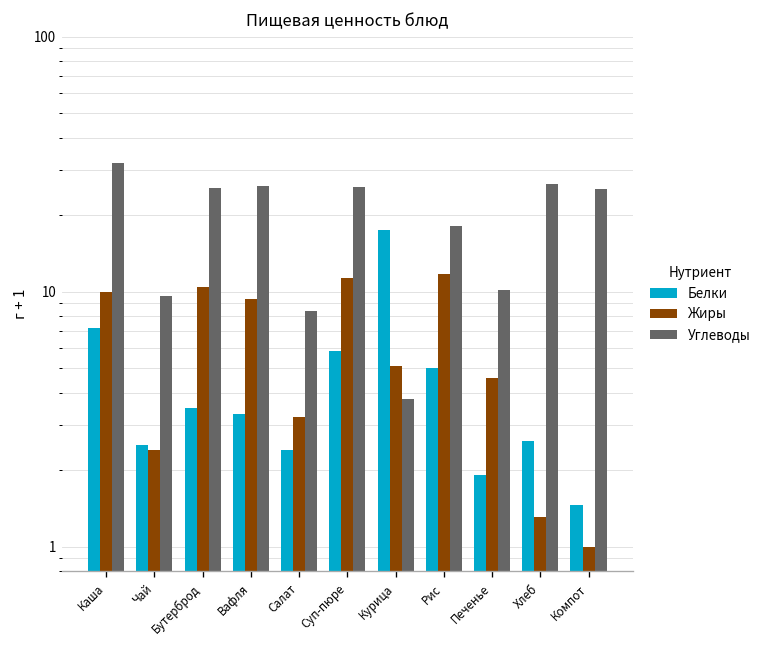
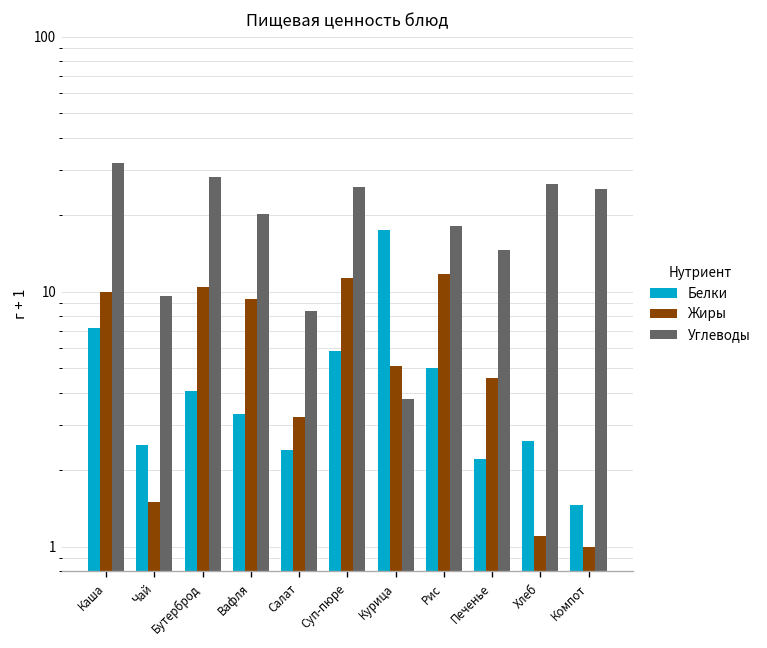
Жиры, Чай: 2.4 -> 1.5
Белки, Бутерброд: 3.5 -> 4.1
Углеводы, Бутерброд: 25 -> 28
Углеводы, Вафля: 26 -> 20
Белки, Печенье: 1.9 -> 2.2
Углеводы, Печенье: 10 -> 15
Жиры, Хлеб: 1.3 -> 1.1
